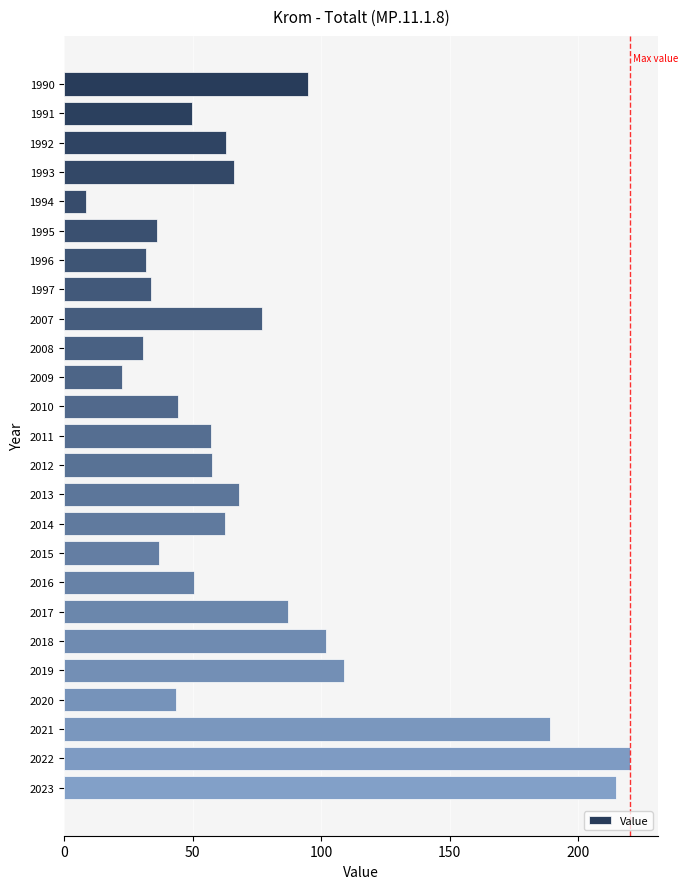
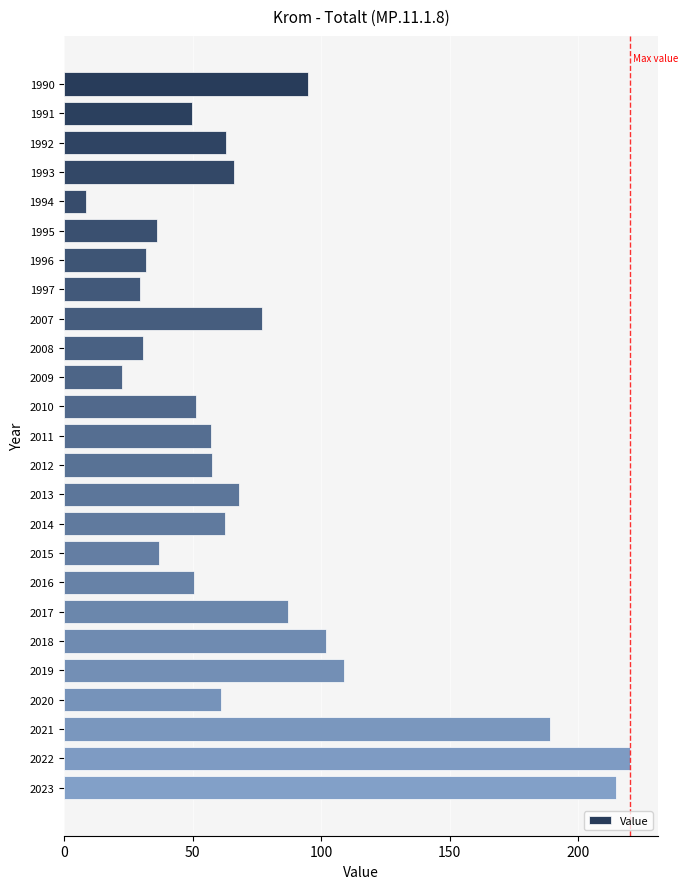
1997: 34 -> 29
2010: 45 -> 51
2020: 44 -> 61
